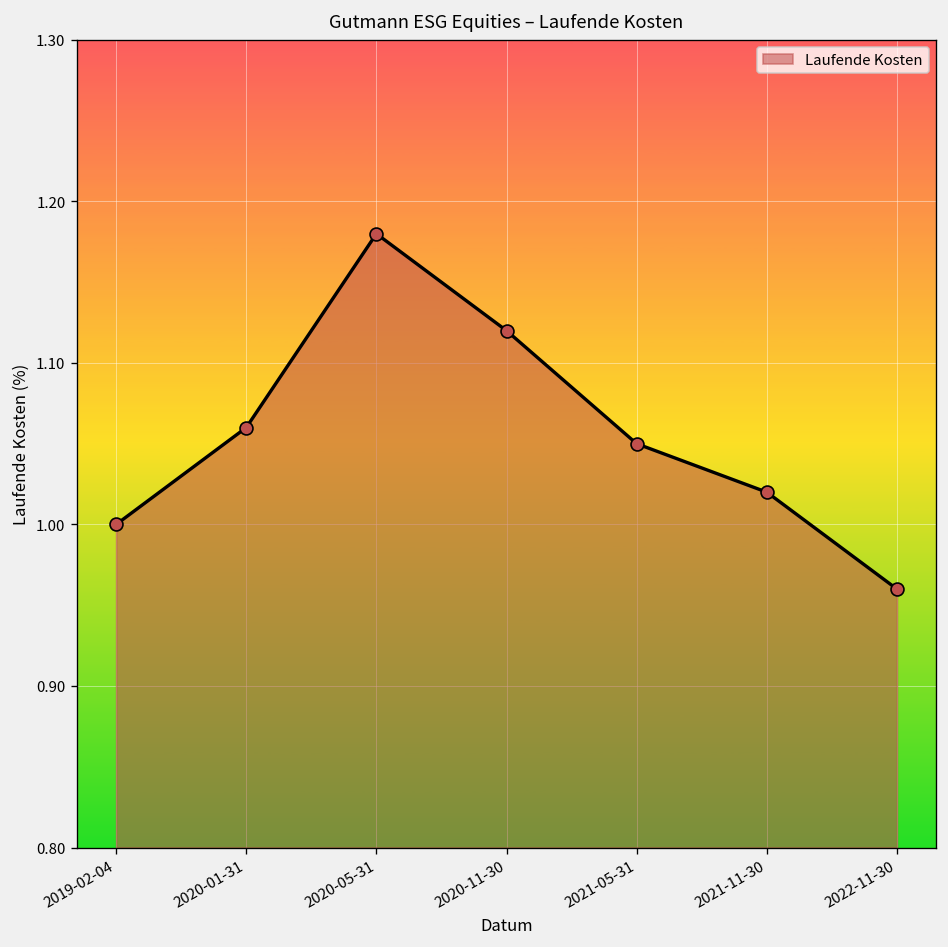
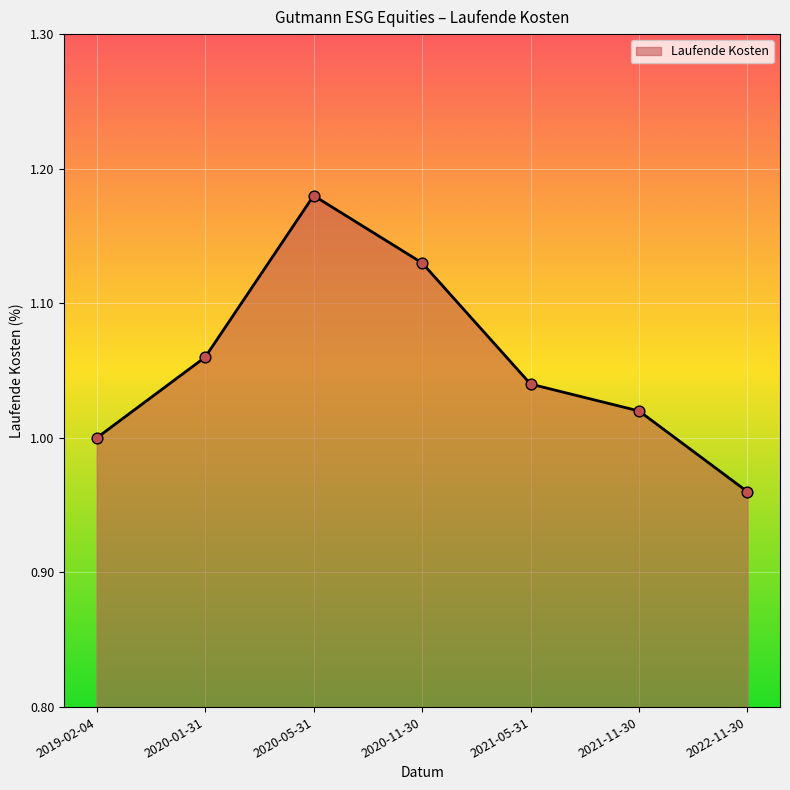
2020-11-30: 1.12 -> 1.13
2021-05-31: 1.05 -> 1.04
